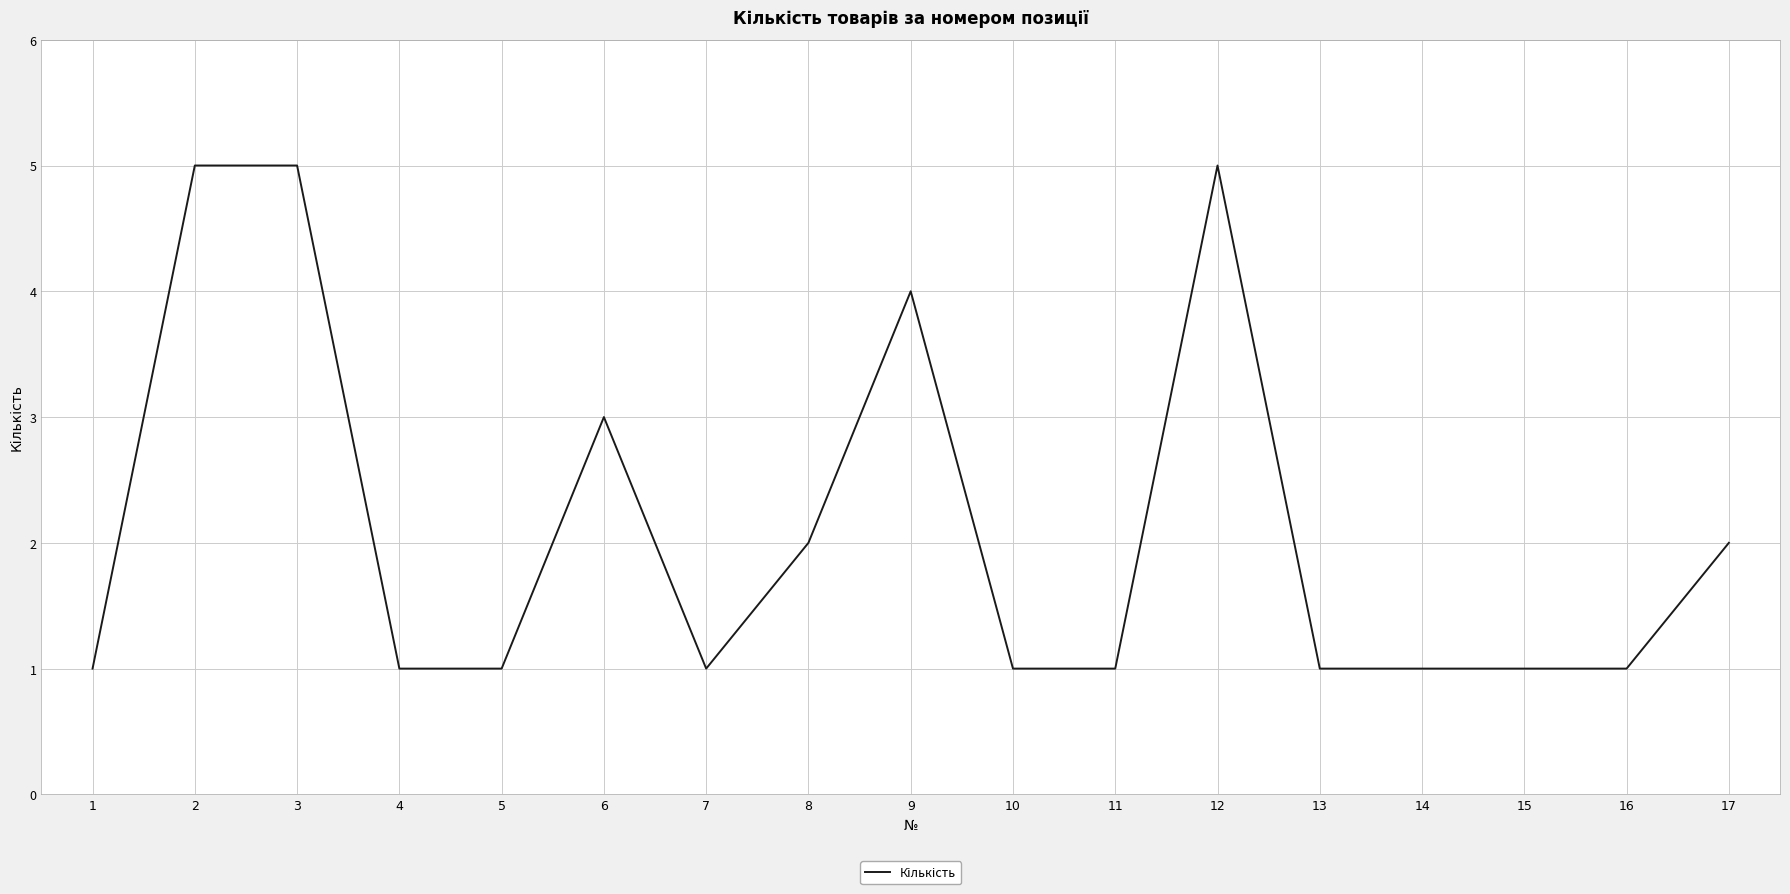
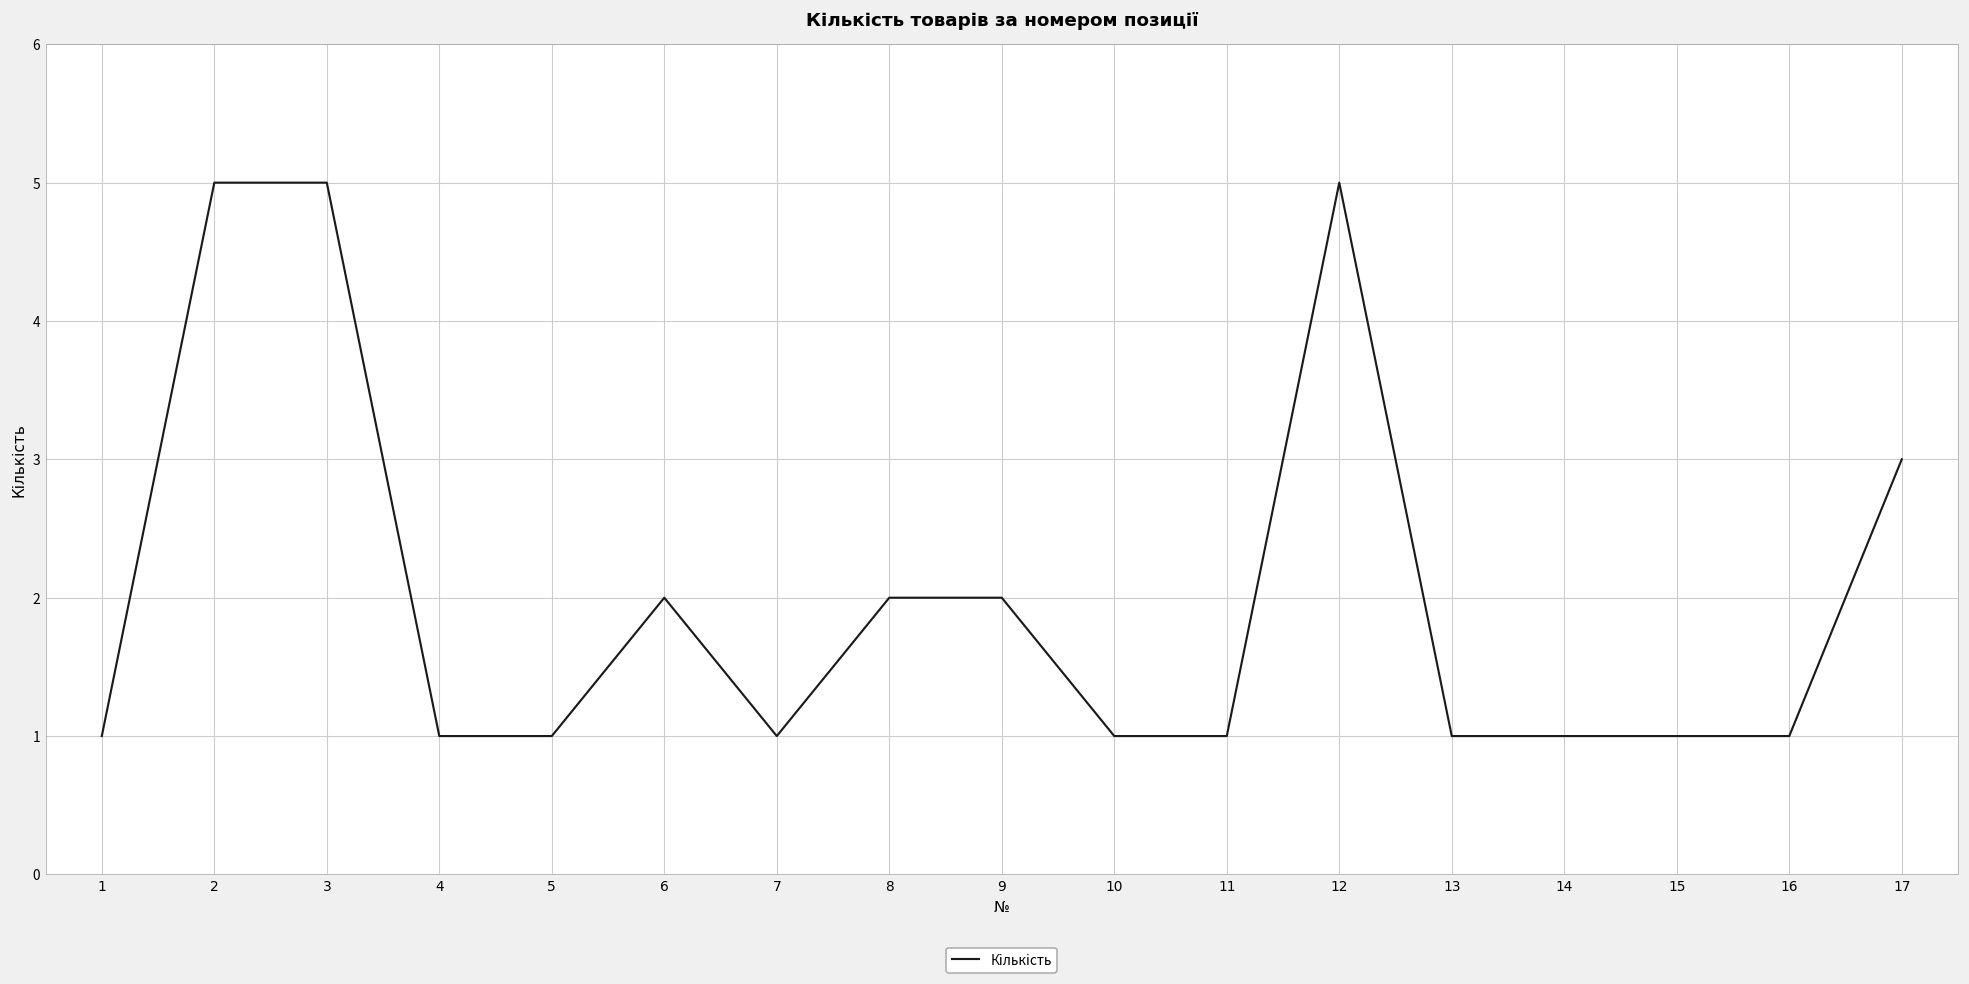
6: 3 -> 2
9: 4 -> 2
17: 2 -> 3
